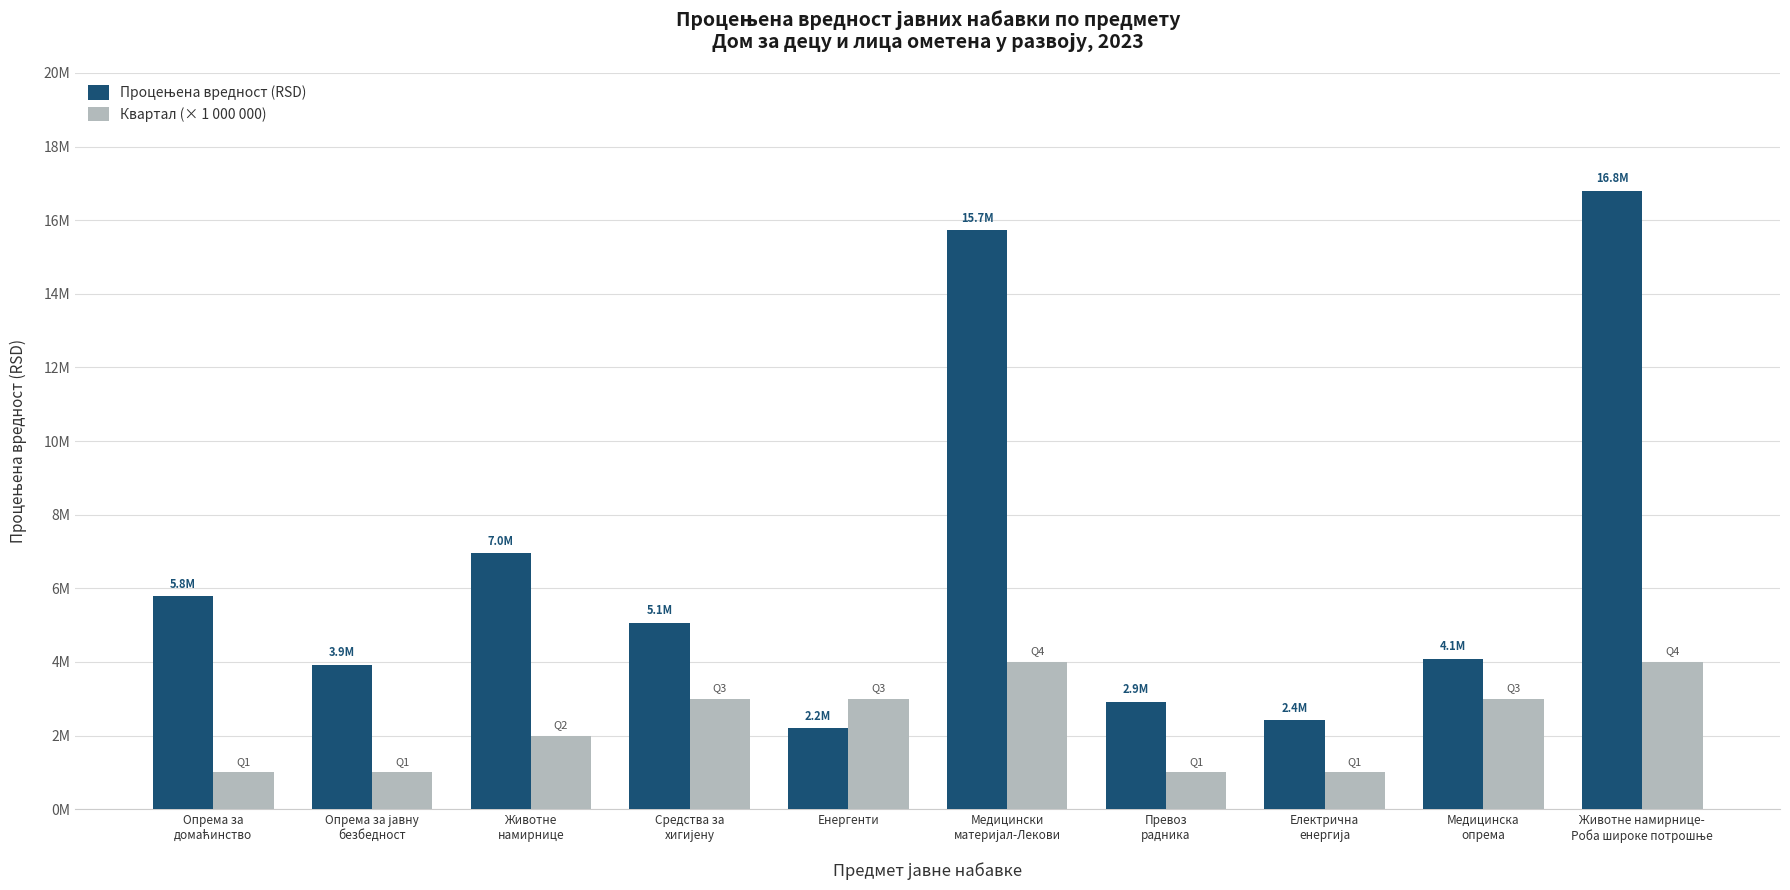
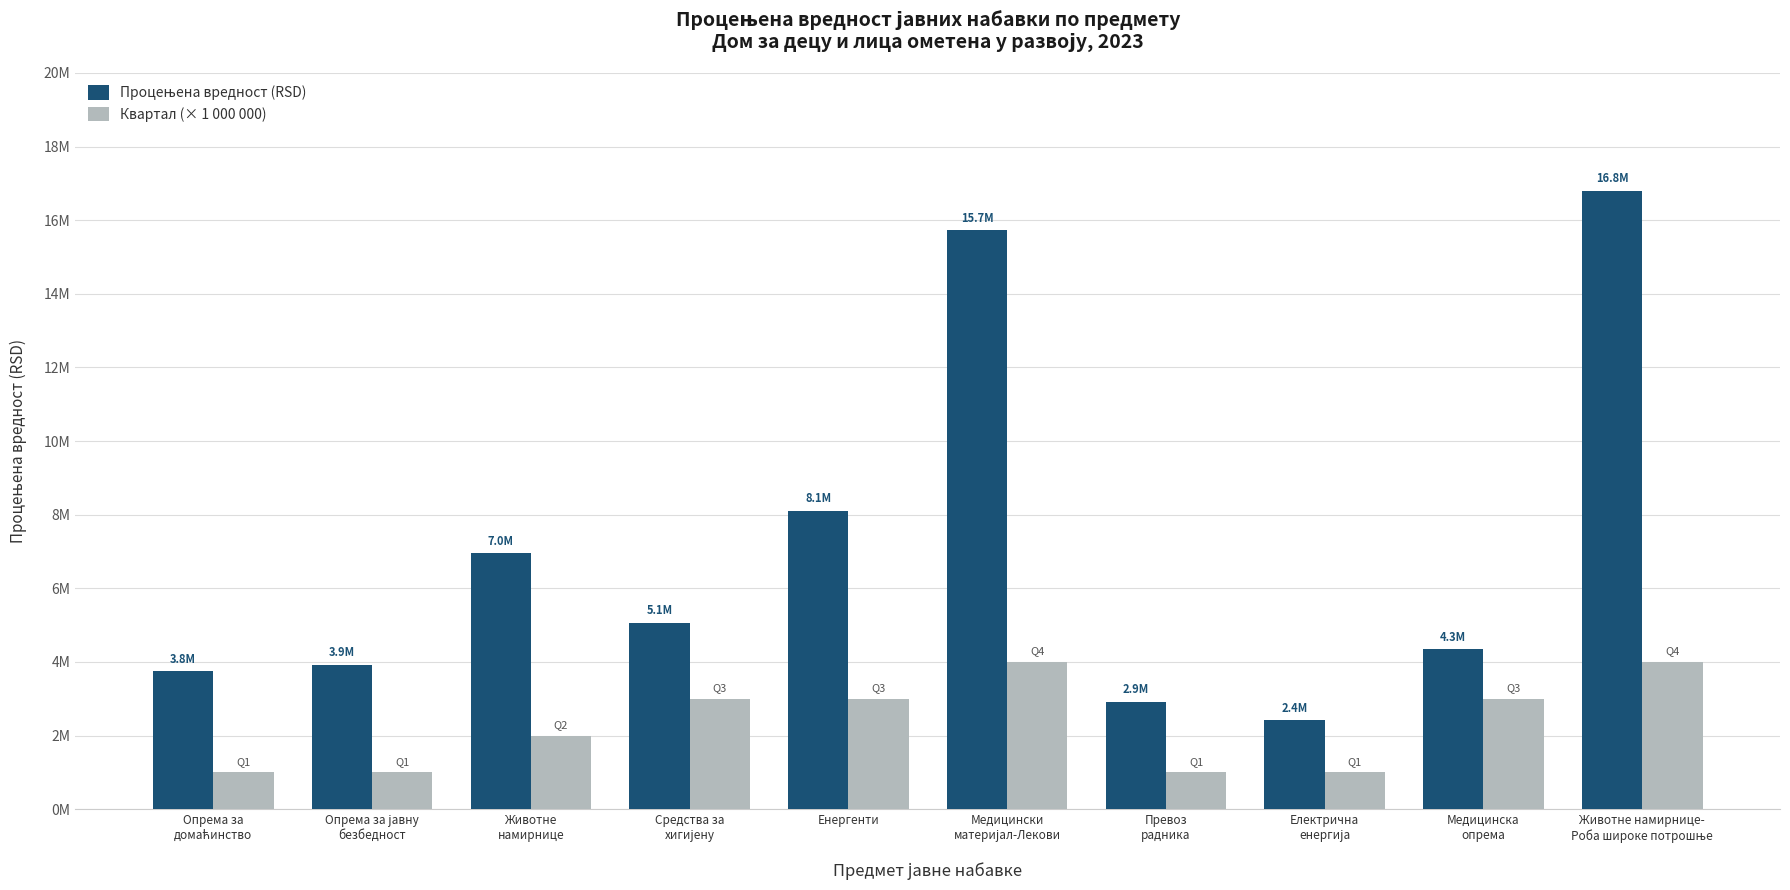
Процењена вредност (RSD), Опрема за домаћинство: 5.8M -> 3.8M
Процењена вредност (RSD), Енергенти: 2.2M -> 8.1M
Процењена вредност (RSD), Медицинска опрема: 4.1M -> 4.3M
